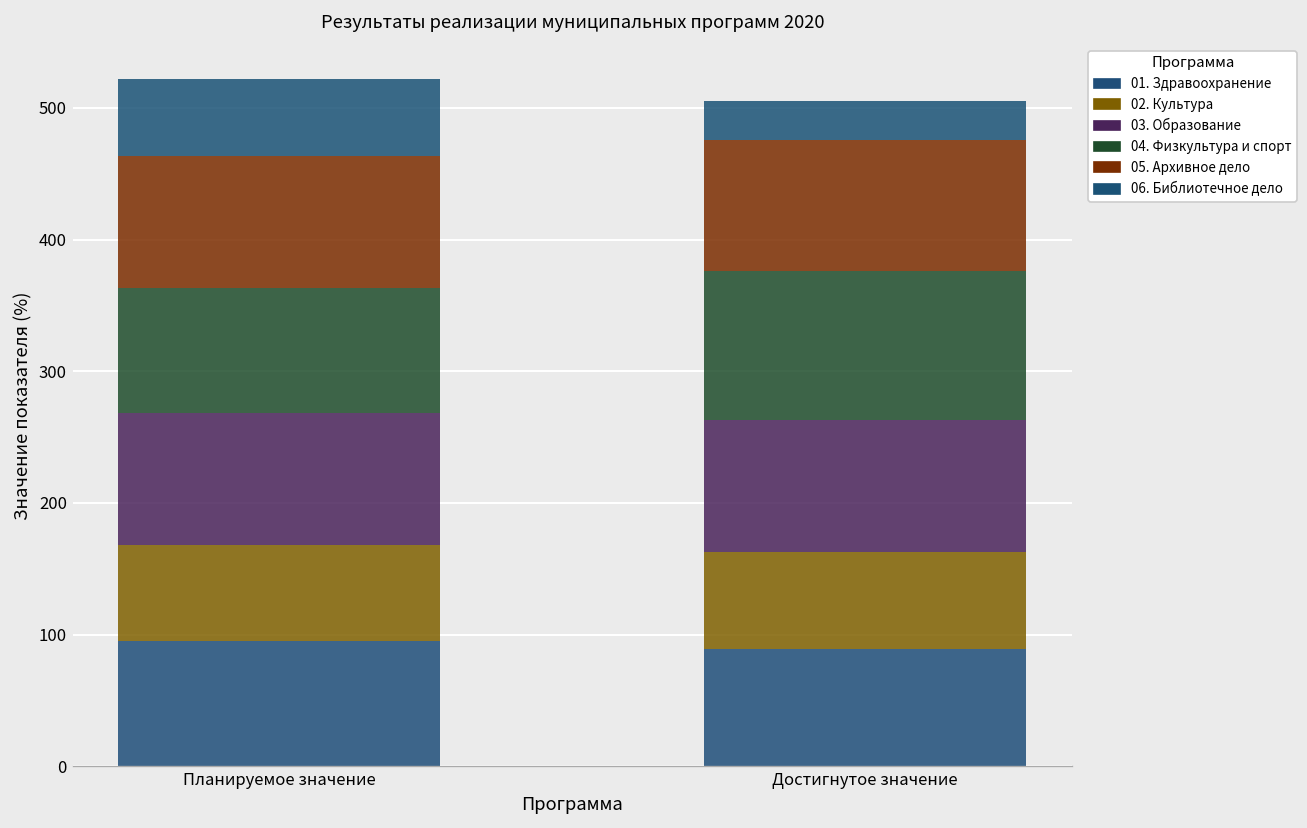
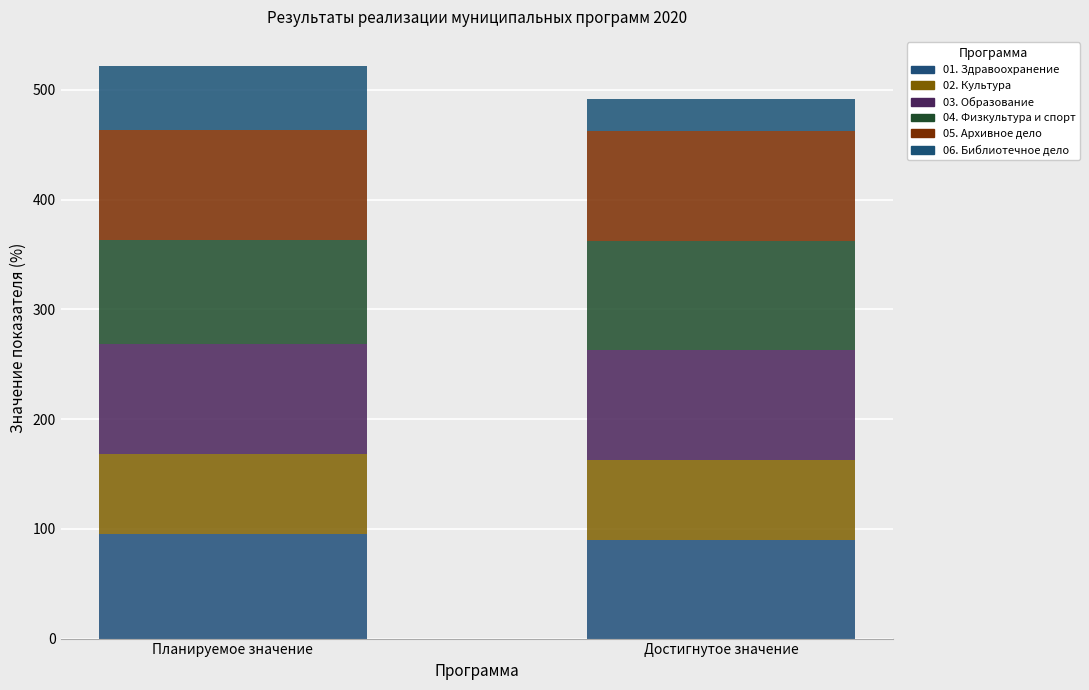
04. Физкультура и спорт, Достигнутое значение: 113 -> 100
